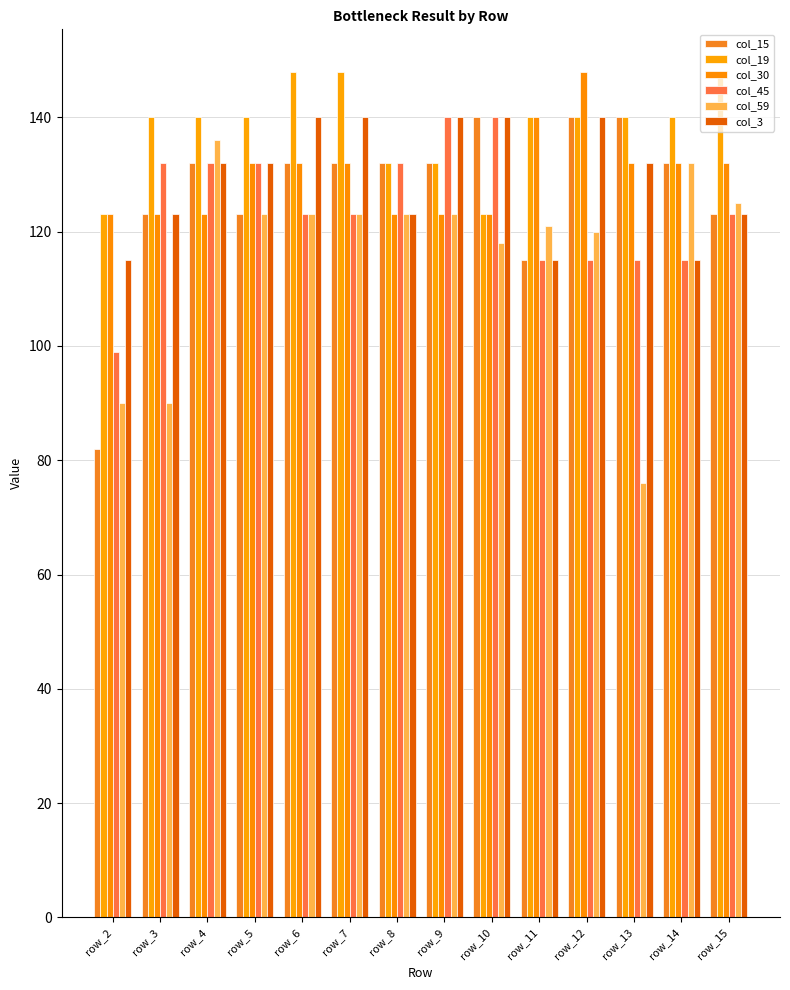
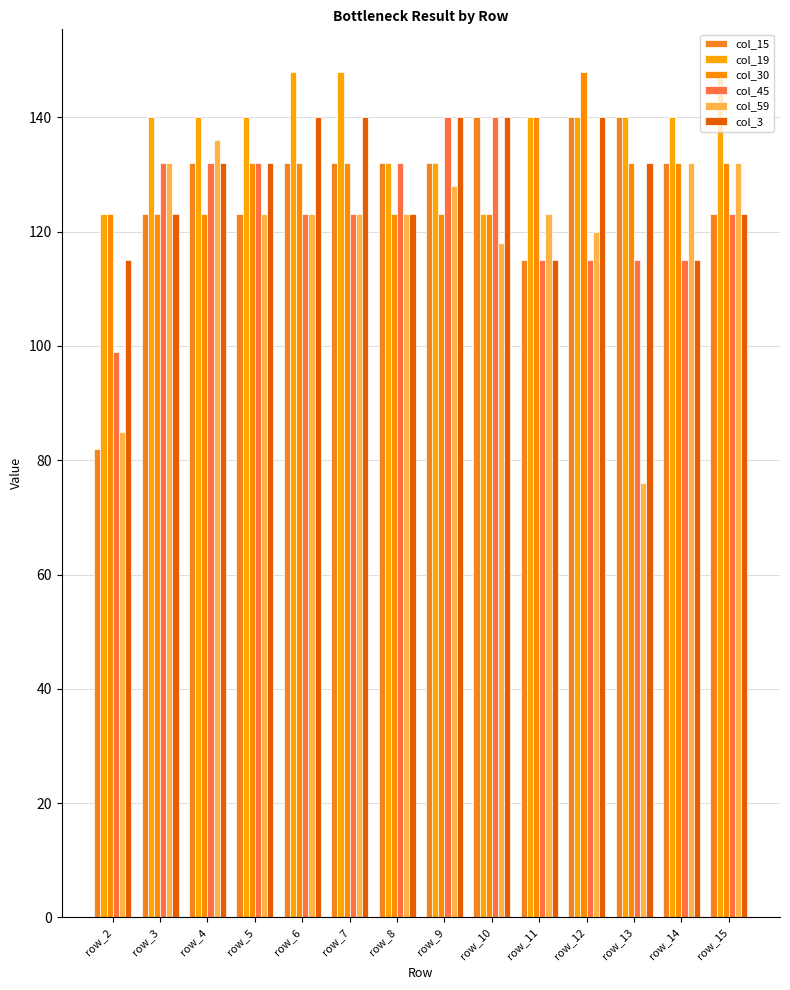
col_59, row_2: 90 -> 85
col_59, row_3: 90 -> 132
col_59, row_9: 123 -> 128
col_59, row_11: 121 -> 123
col_59, row_15: 125 -> 132
